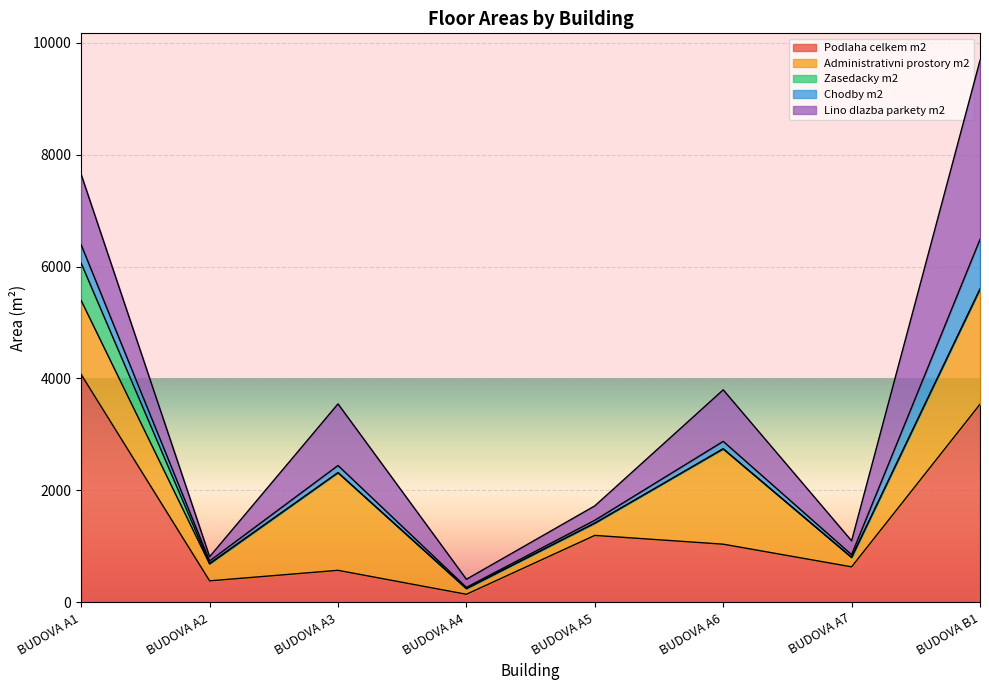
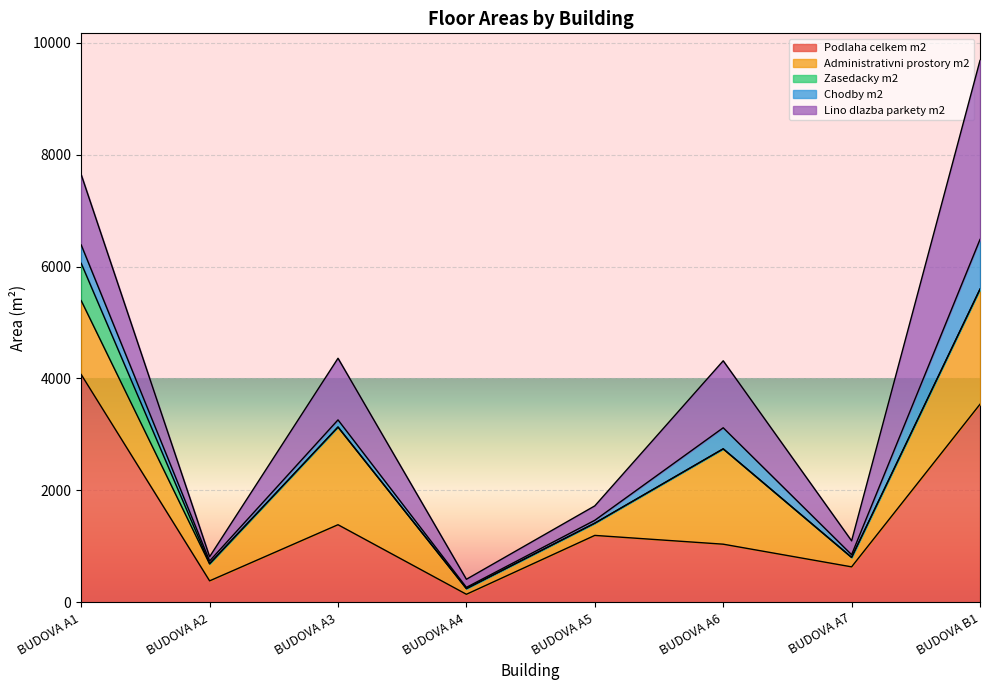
Podlaha celkem m2, BUDOVA A3: 600 -> 1400
Chodby m2, BUDOVA A6: 100 -> 400
Lino dlazba parkety m2, BUDOVA A6: 900 -> 1200
